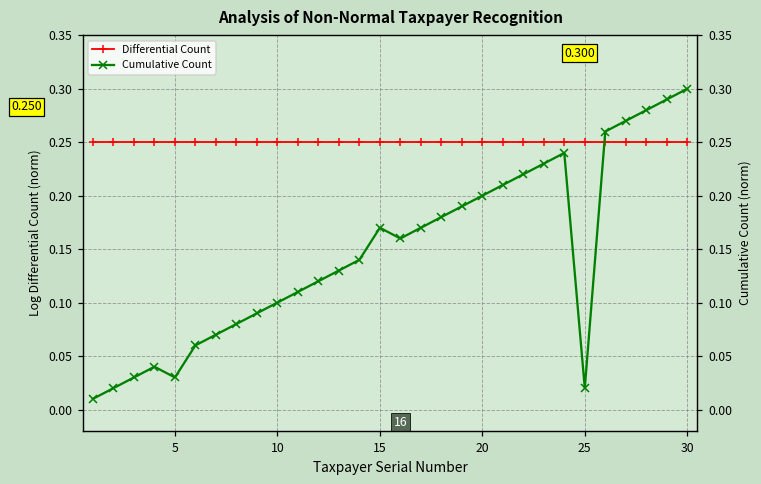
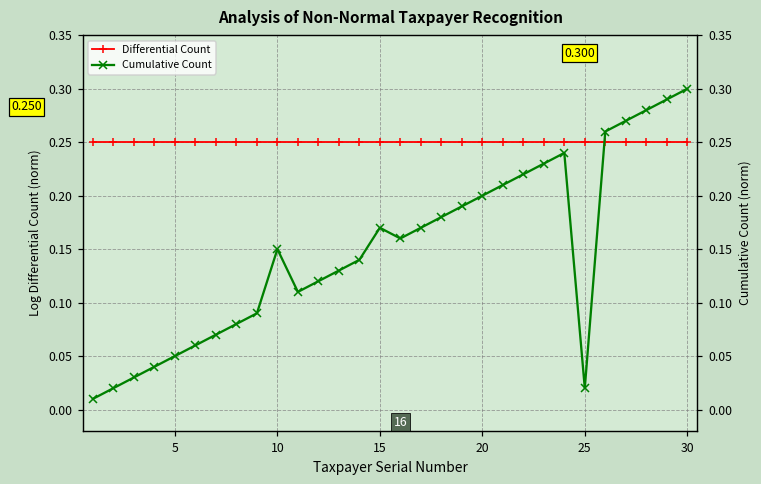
Cumulative Count, 5: 0.03 -> 0.05
Cumulative Count, 10: 0.10 -> 0.15
